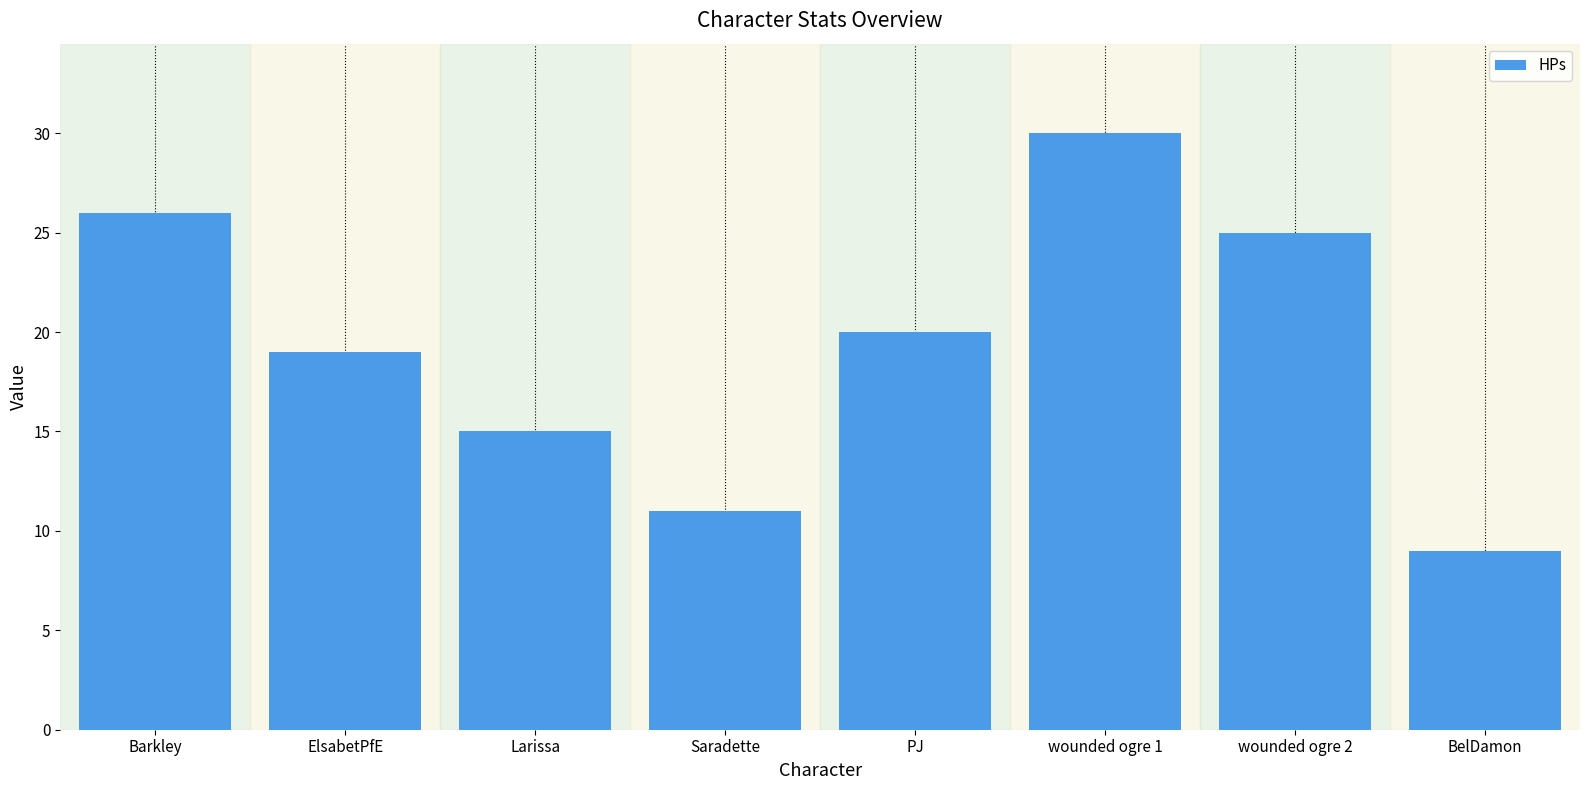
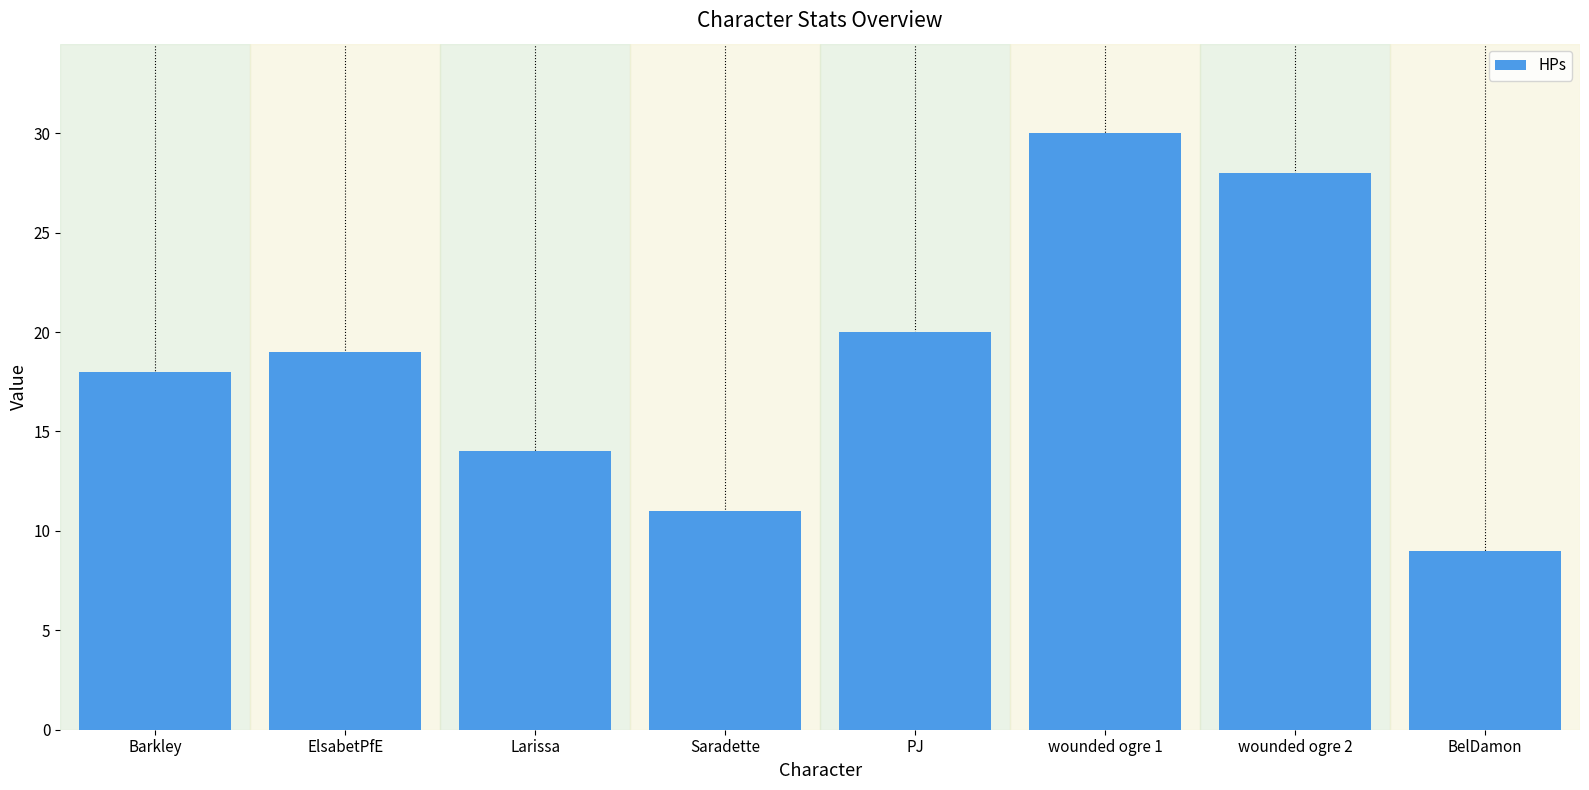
Barkley: 26 -> 18
Larissa: 15 -> 14
wounded ogre 2: 25 -> 28
